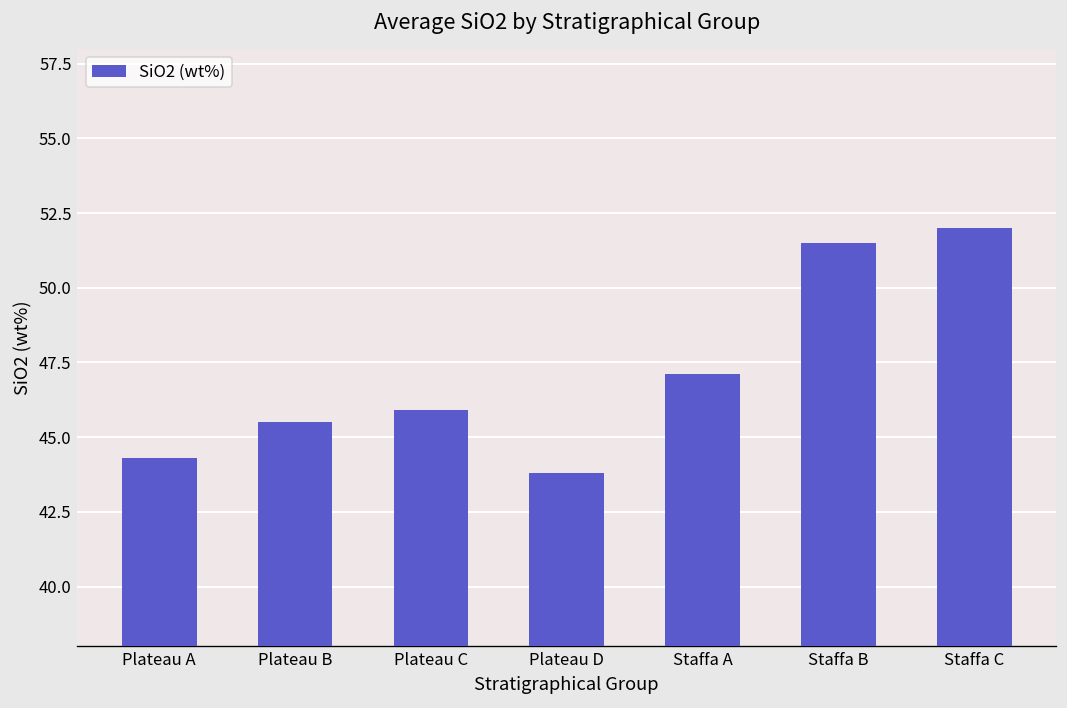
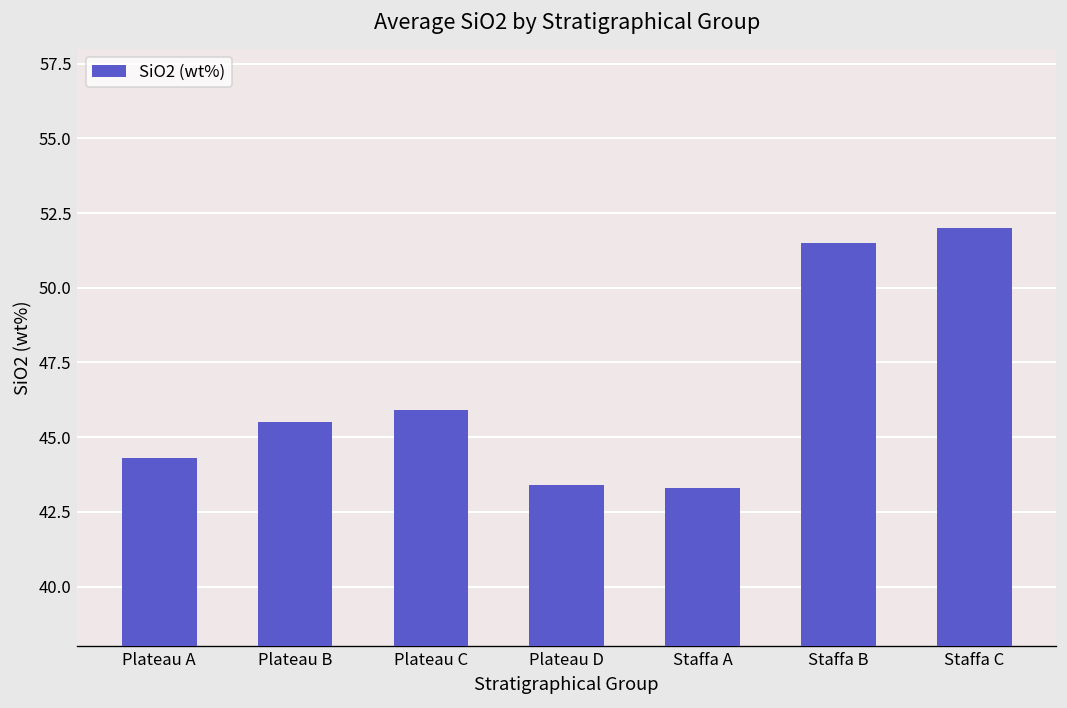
Plateau D: 43.8 -> 43.4
Staffa A: 47.1 -> 43.3
